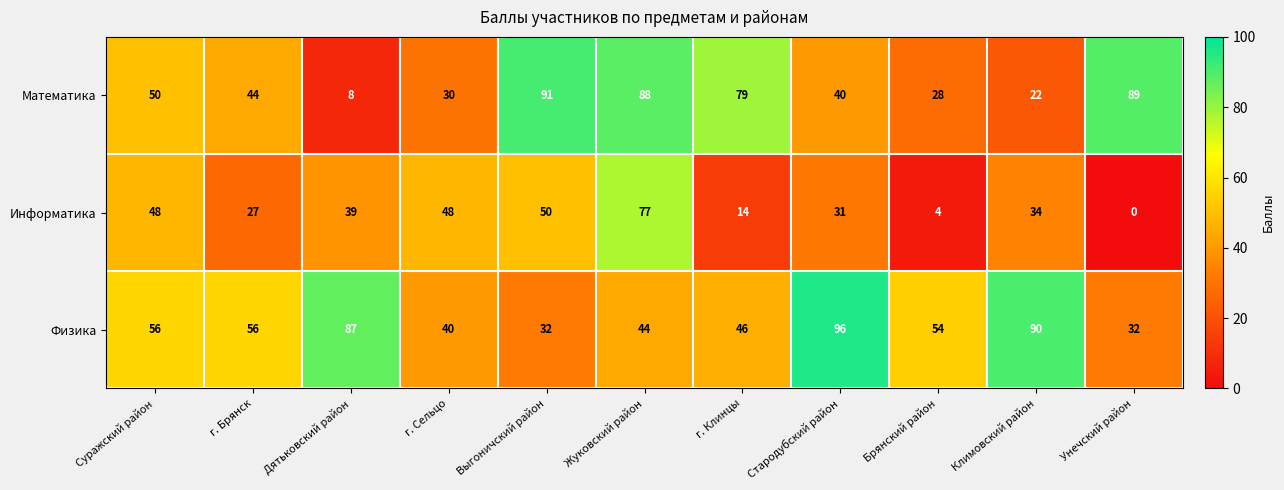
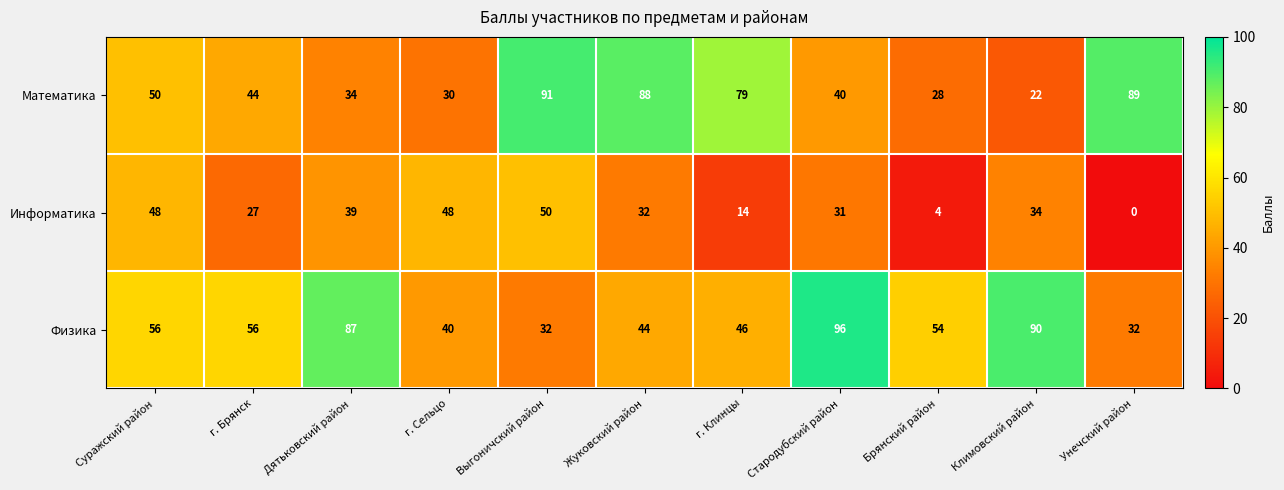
Математика, Дятьковский район: 8 -> 34
Информатика, Жуковский район: 77 -> 32
